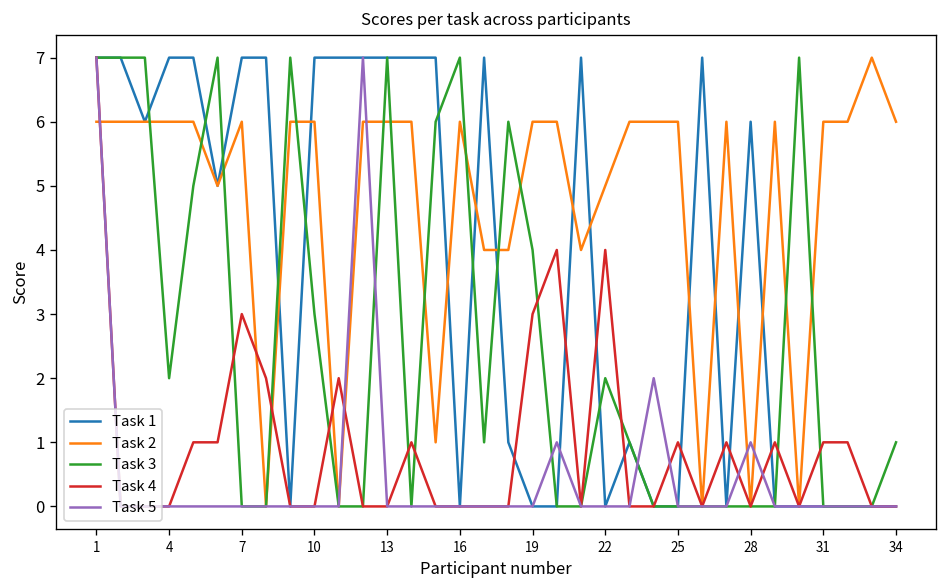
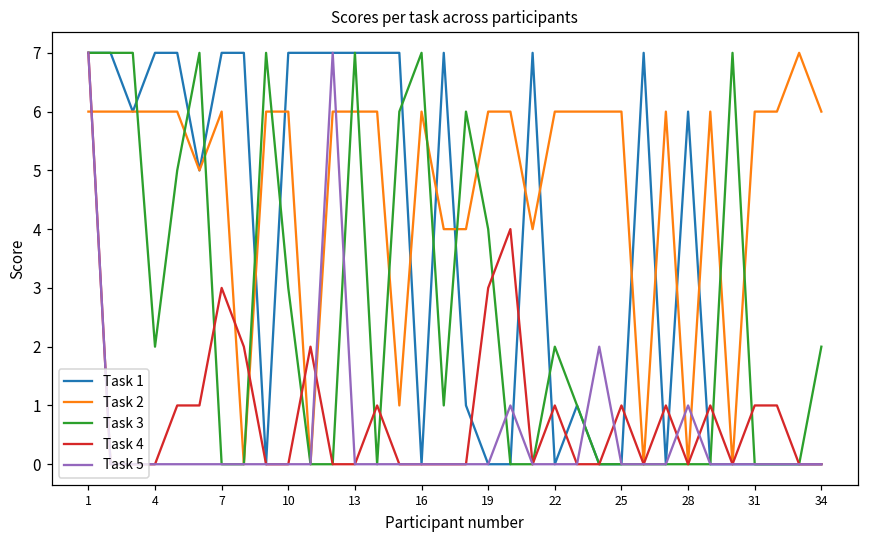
Task 2, 22: 5 -> 6
Task 4, 22: 4 -> 1
Task 3, 34: 1 -> 2
